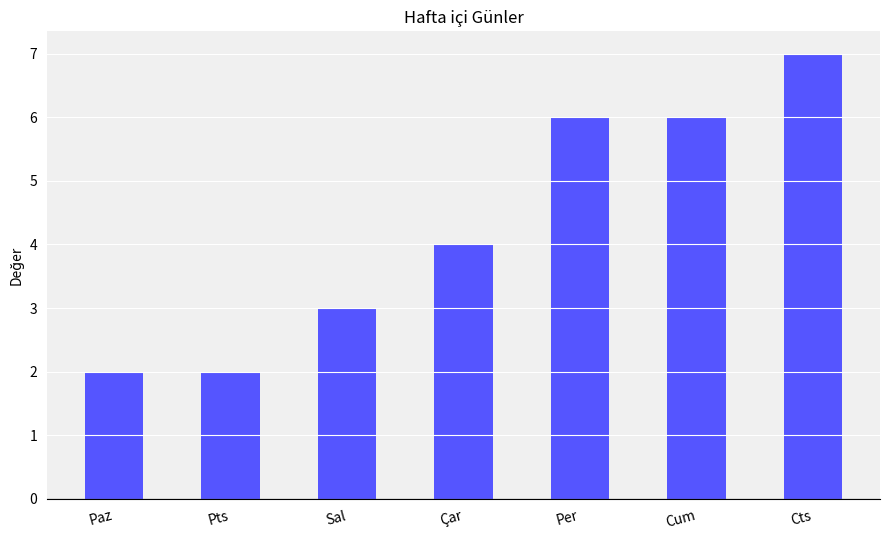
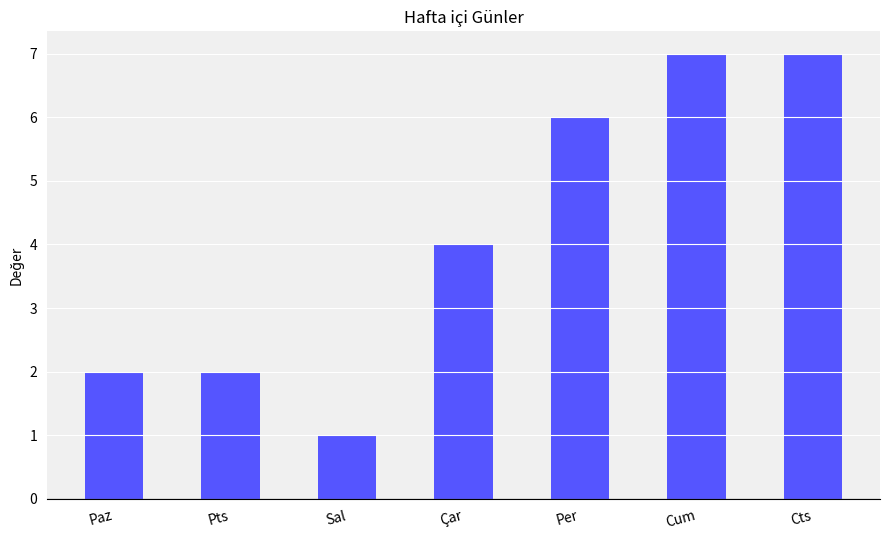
Sal: 3 -> 1
Cum: 6 -> 7
